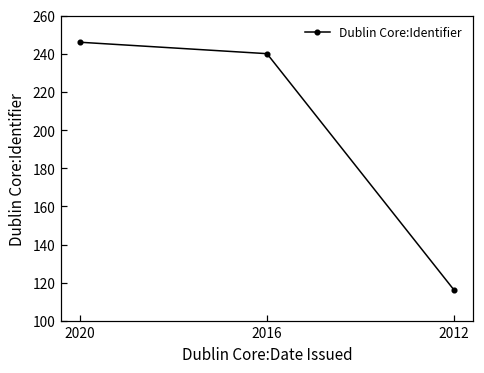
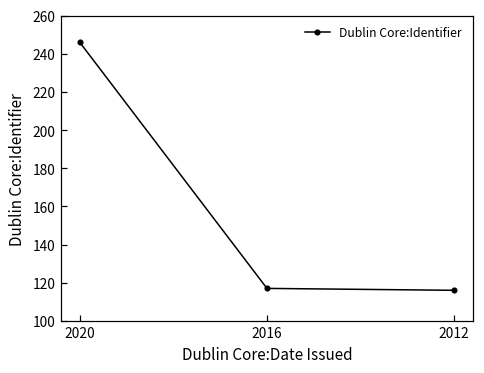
2016: 240 -> 117
